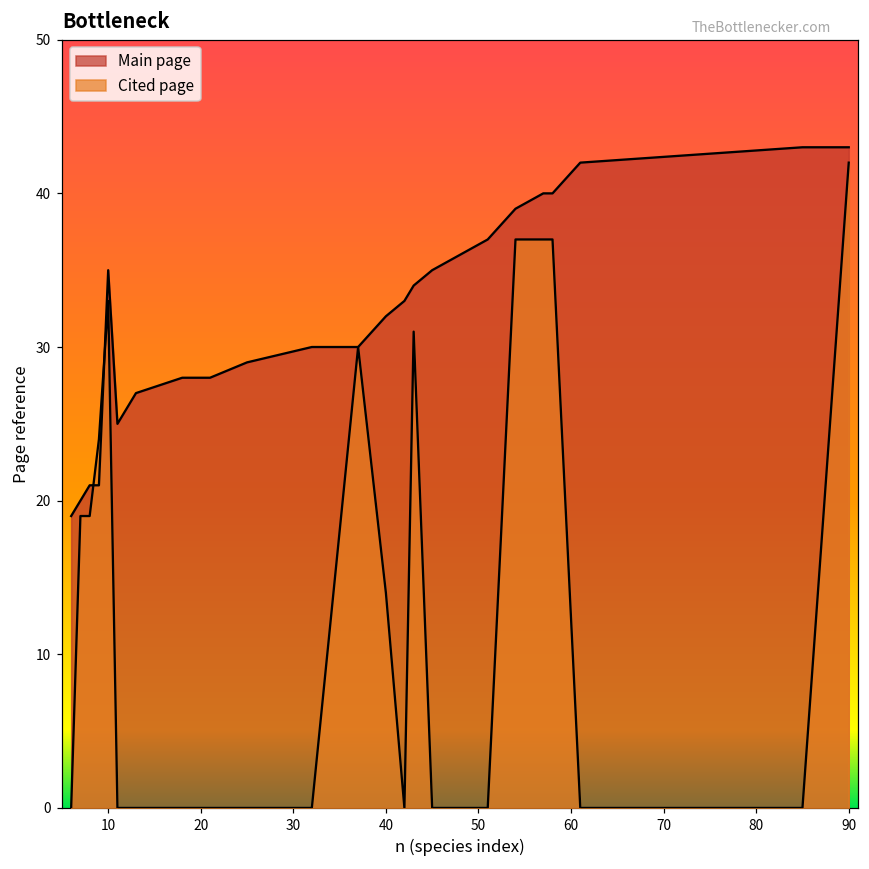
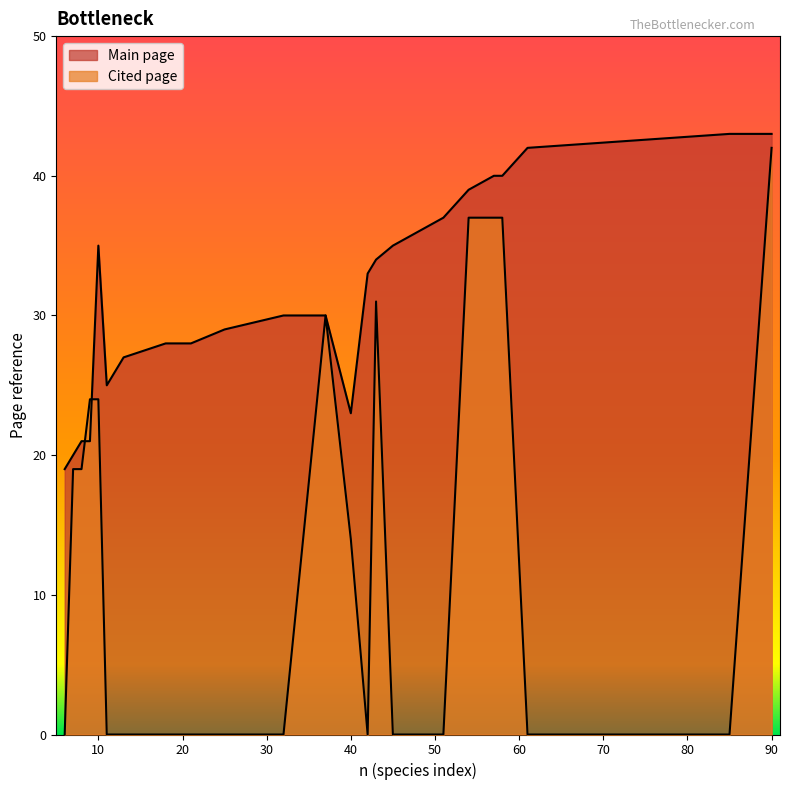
Cited page, 10: 33 -> 24
Main page, 40: 32 -> 23
